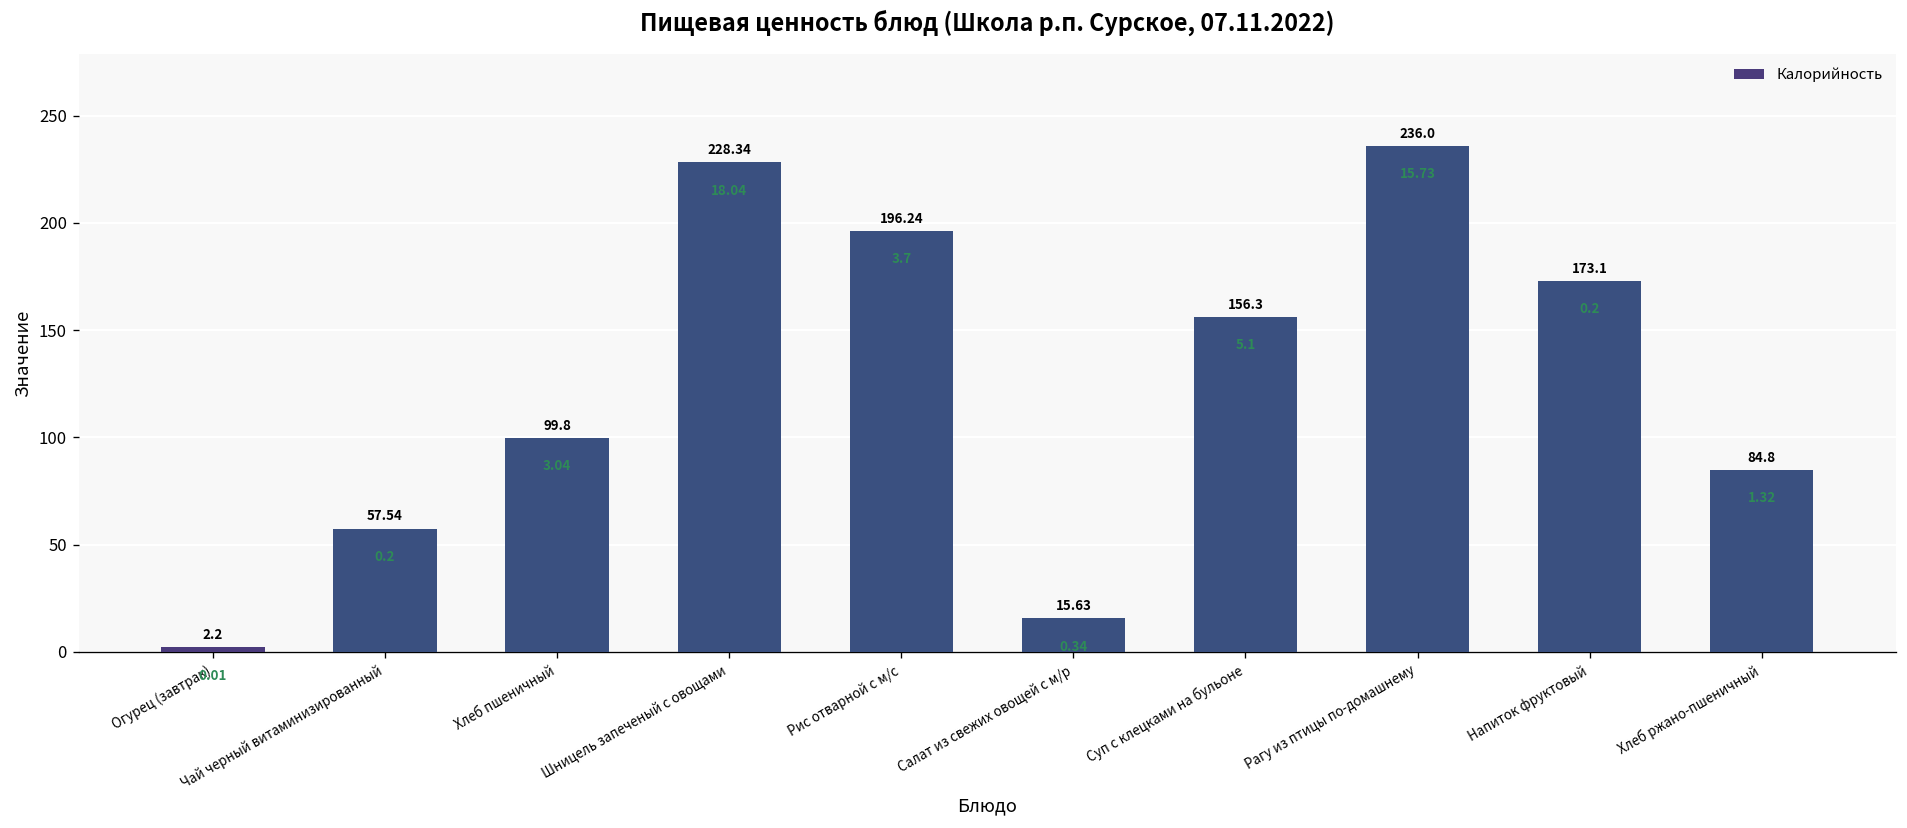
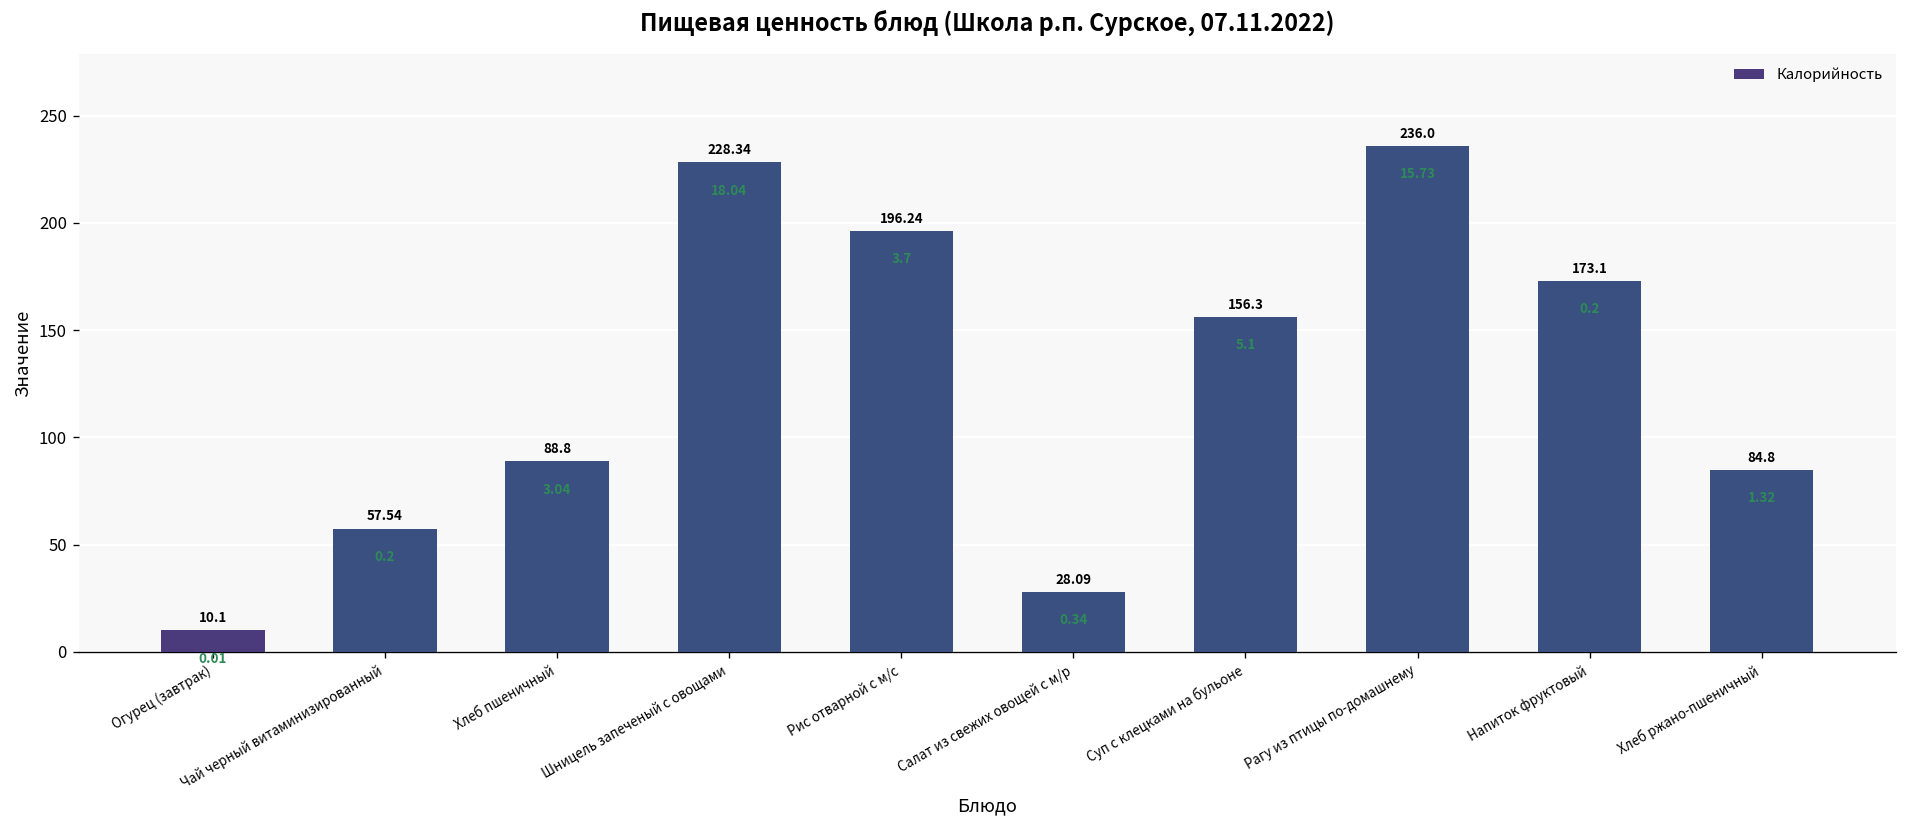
Огурец (завтрак): 2.2 -> 10.1
Хлеб пшеничный: 99.8 -> 88.8
Салат из свежих овощей с м/р: 15.63 -> 28.09
